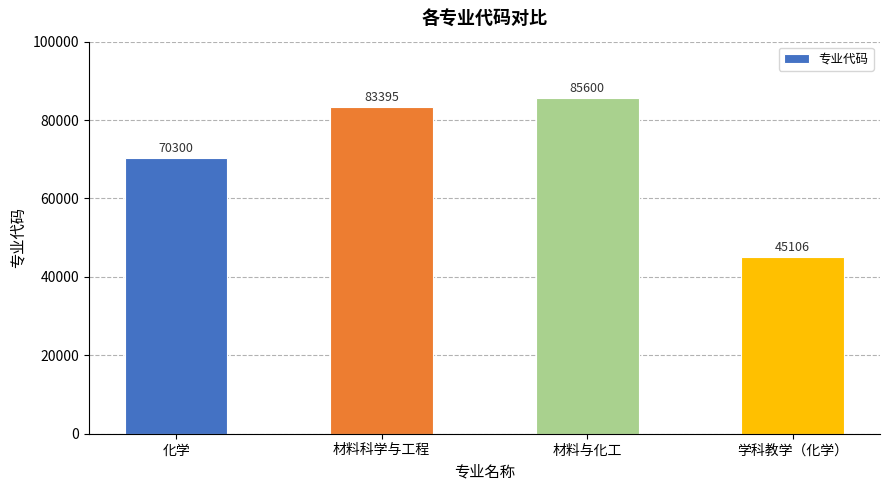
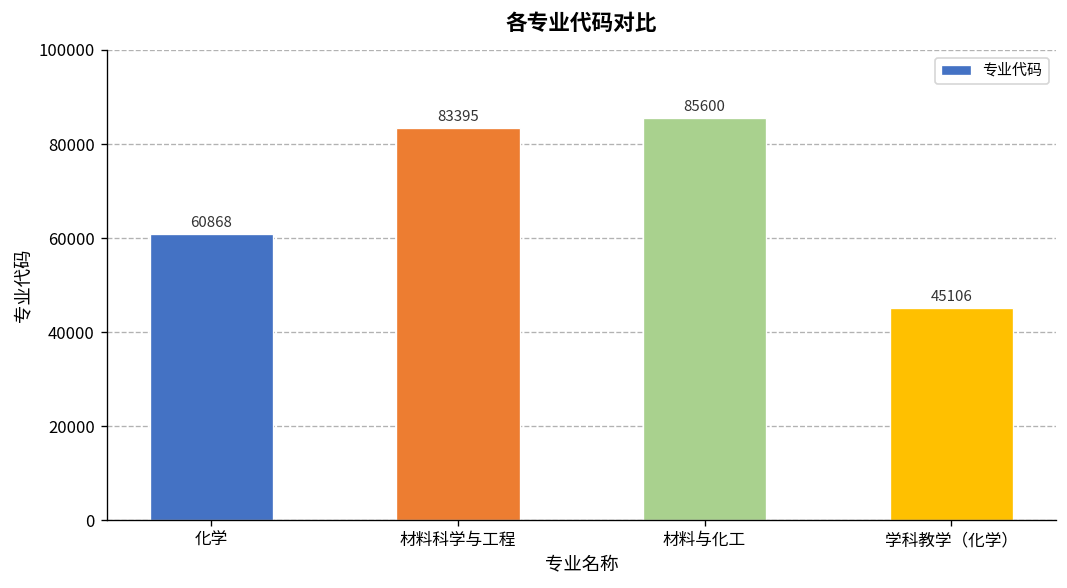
化学: 70300 -> 60868
